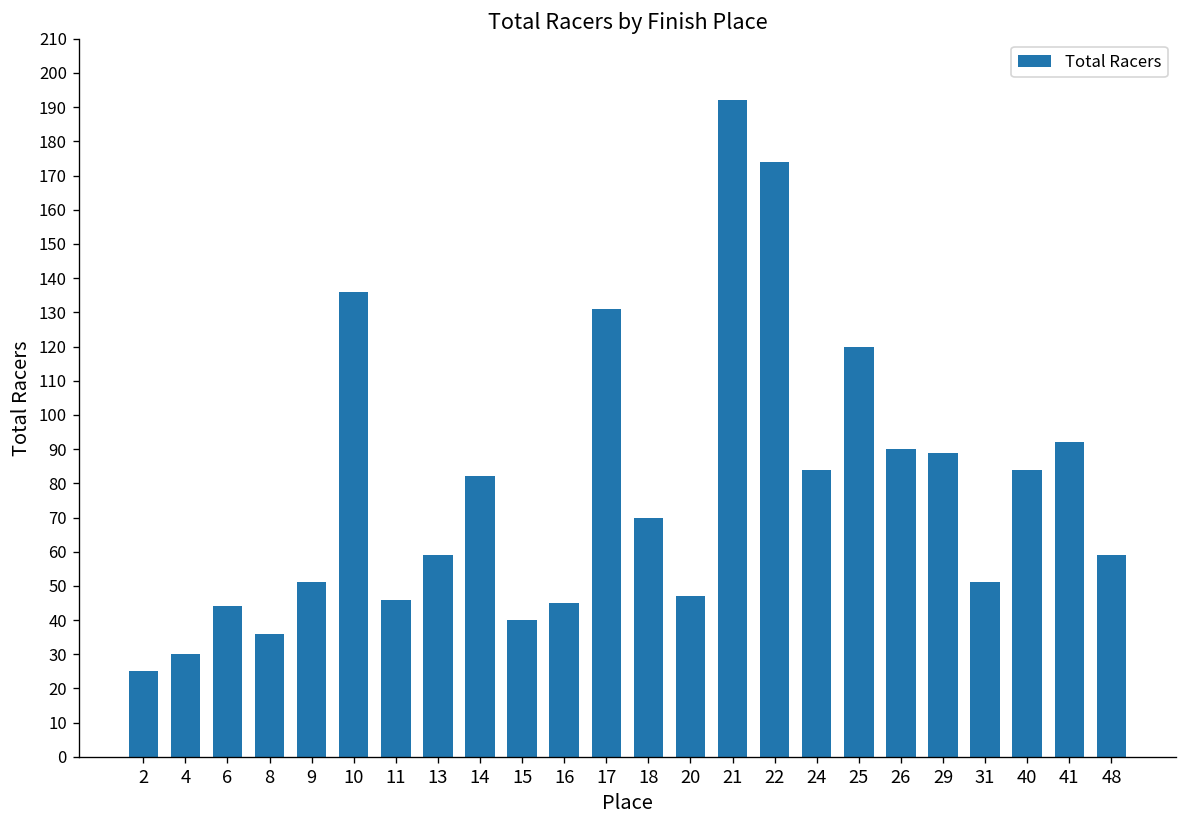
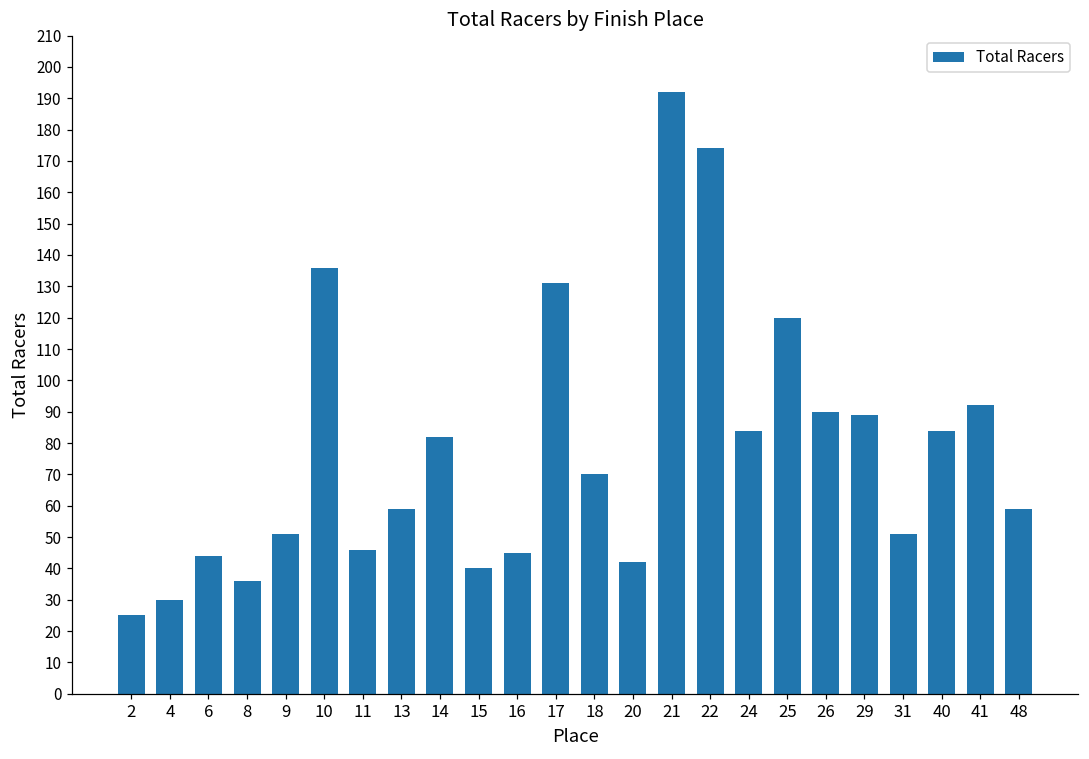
20: 47 -> 42
